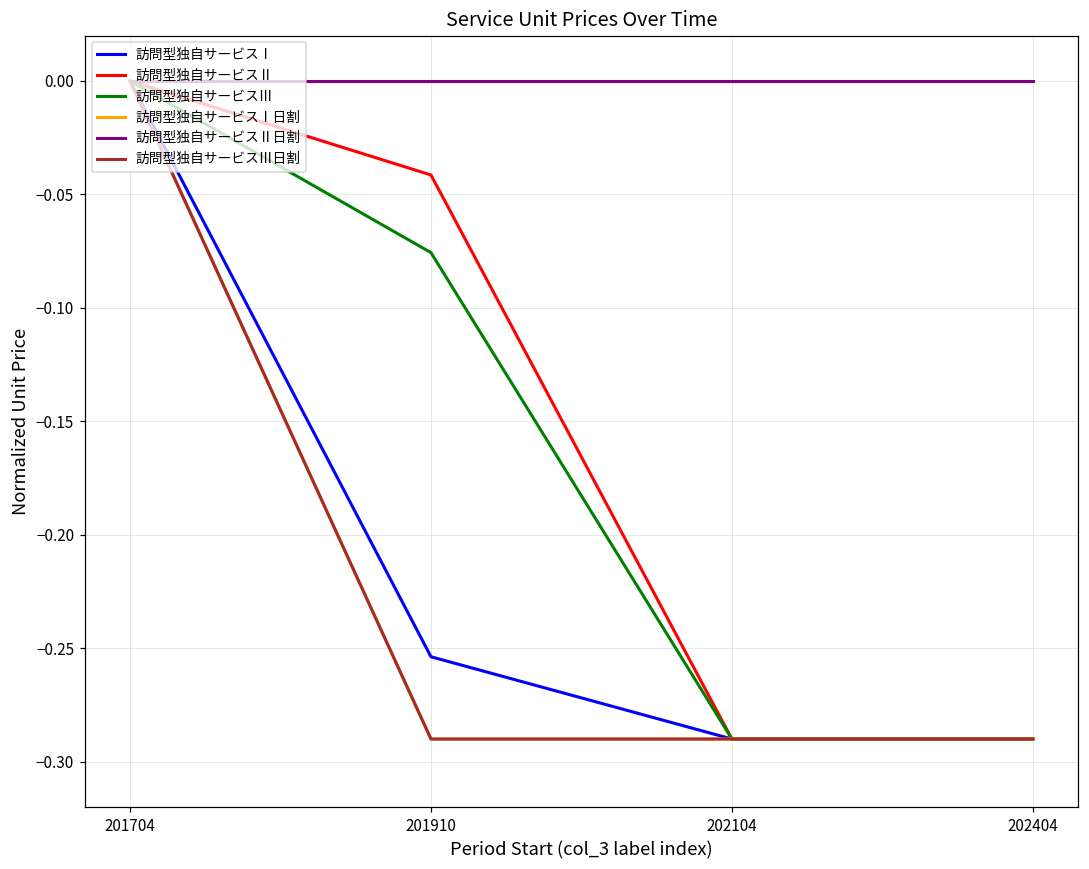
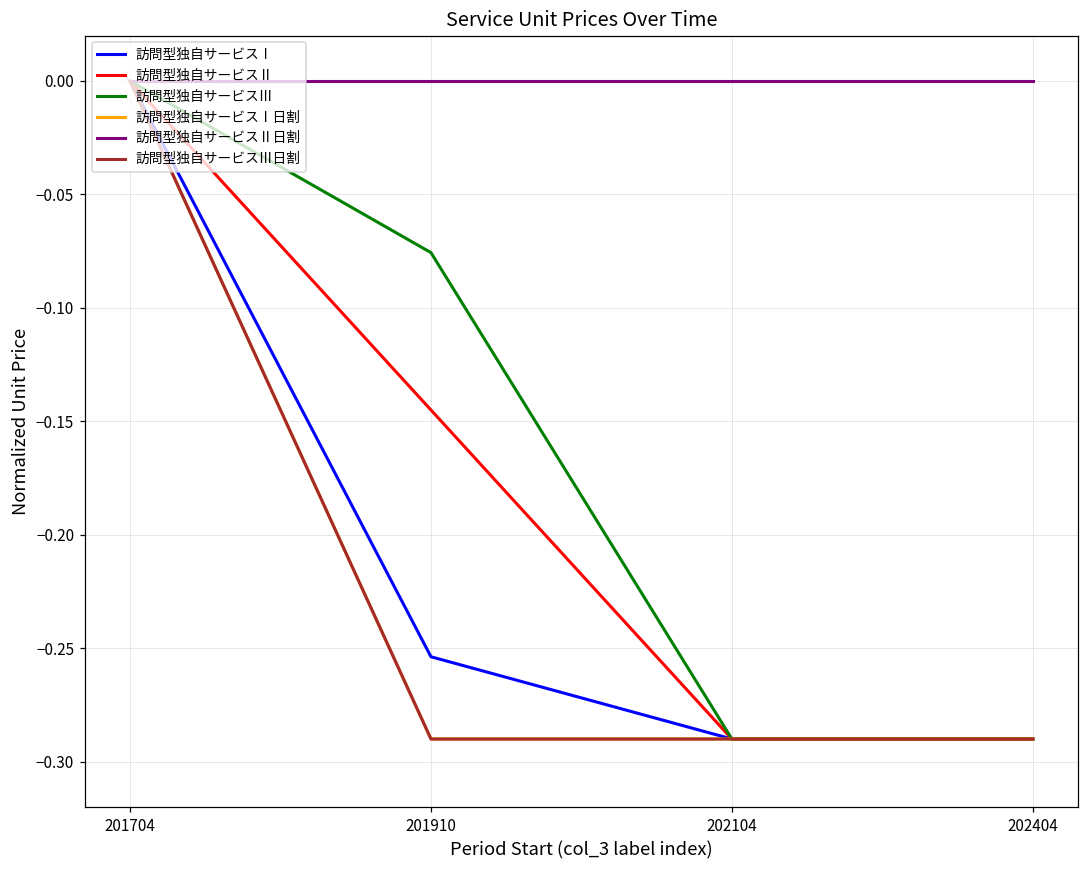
訪問型独自サービスⅡ, 201910: -0.041 -> -0.145
